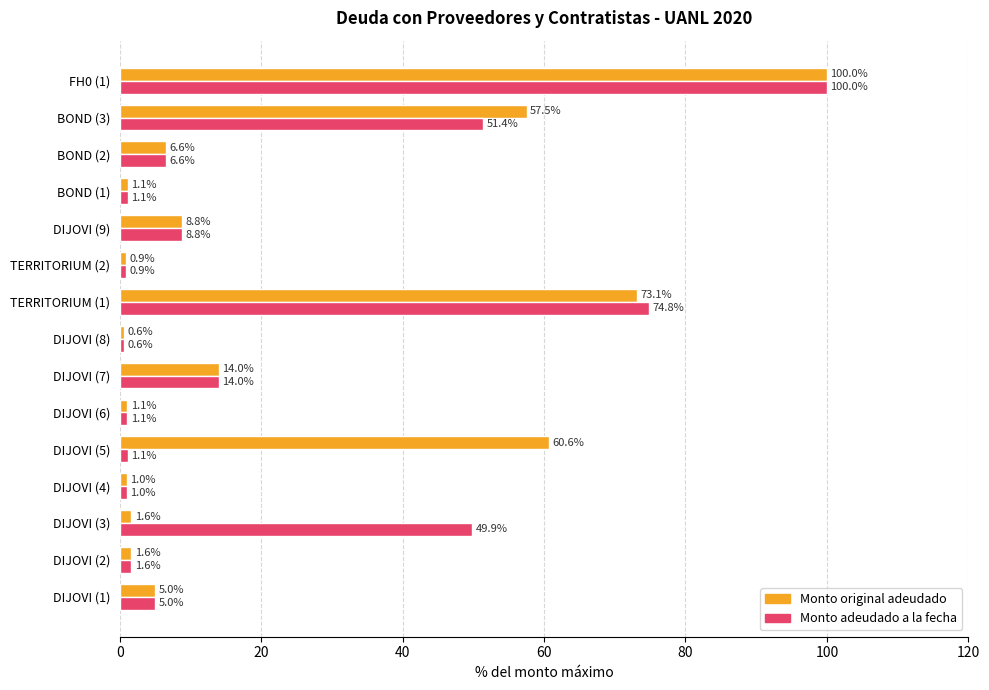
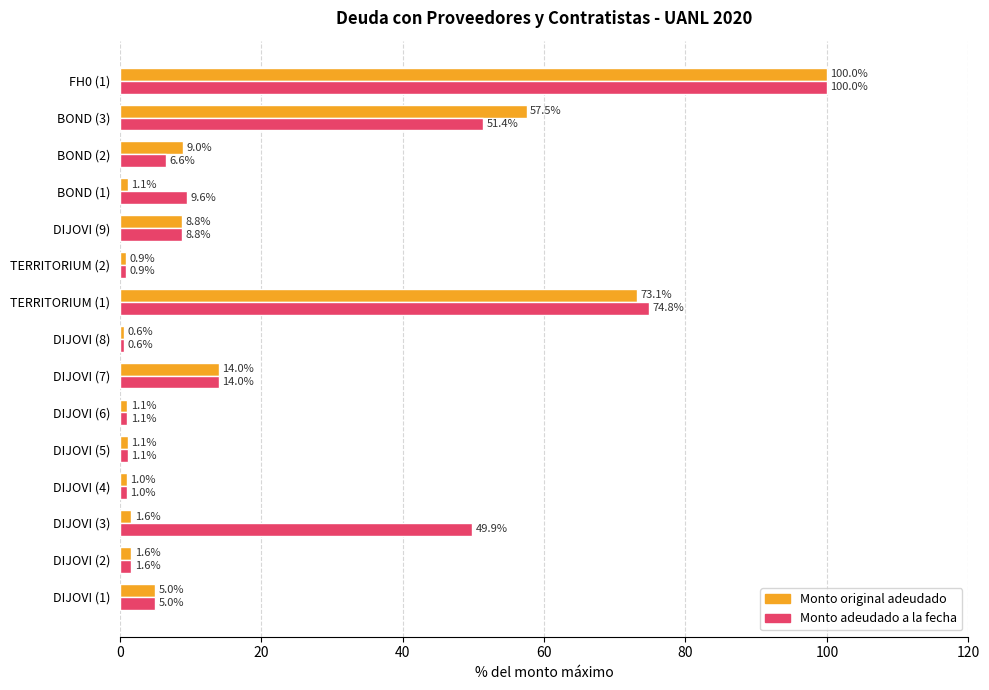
Monto original adeudado, BOND (2): 6.6% -> 9.0%
Monto adeudado a la fecha, BOND (1): 1.1% -> 9.6%
Monto original adeudado, DIJOVI (5): 60.6% -> 1.1%
